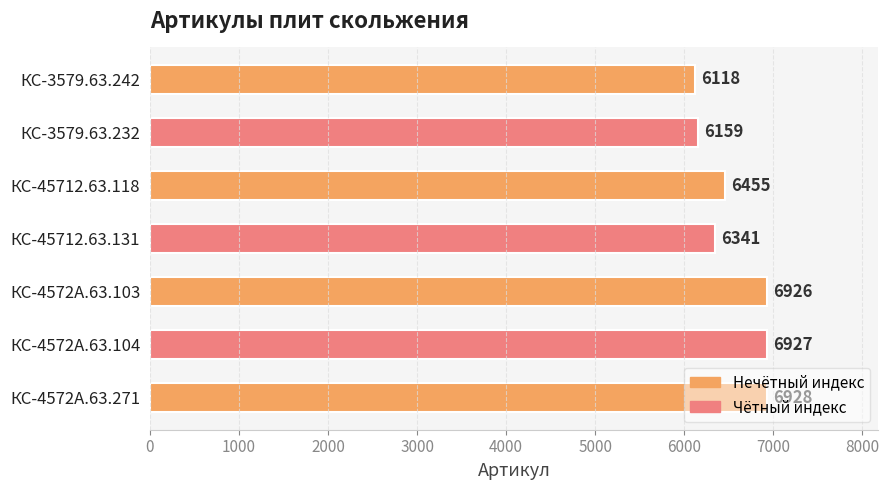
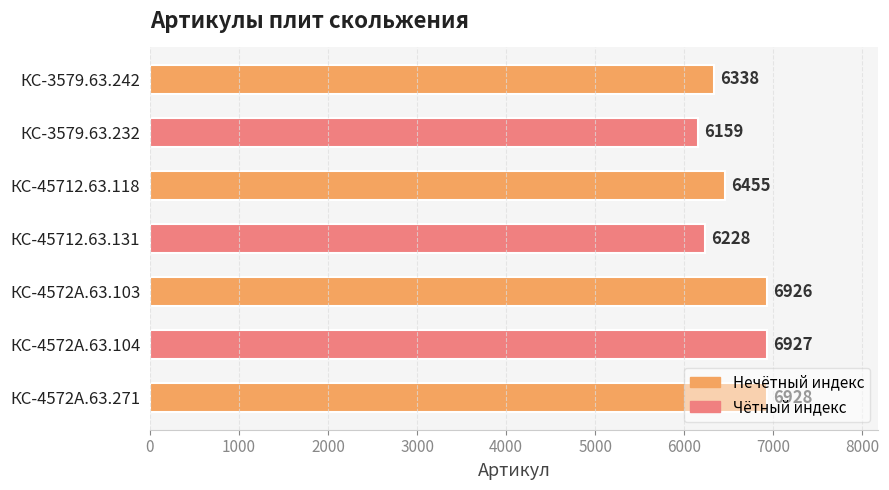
КС-3579.63.242: 6118 -> 6338
КС-45712.63.131: 6341 -> 6228
